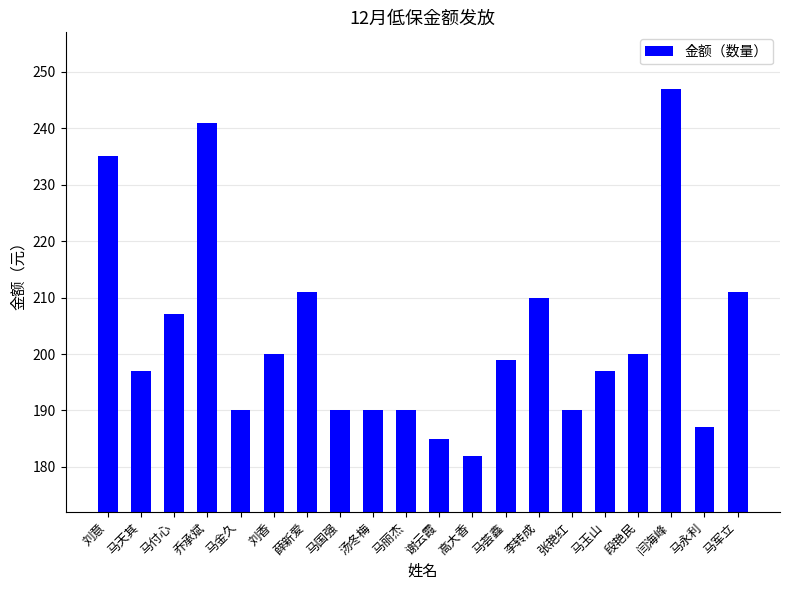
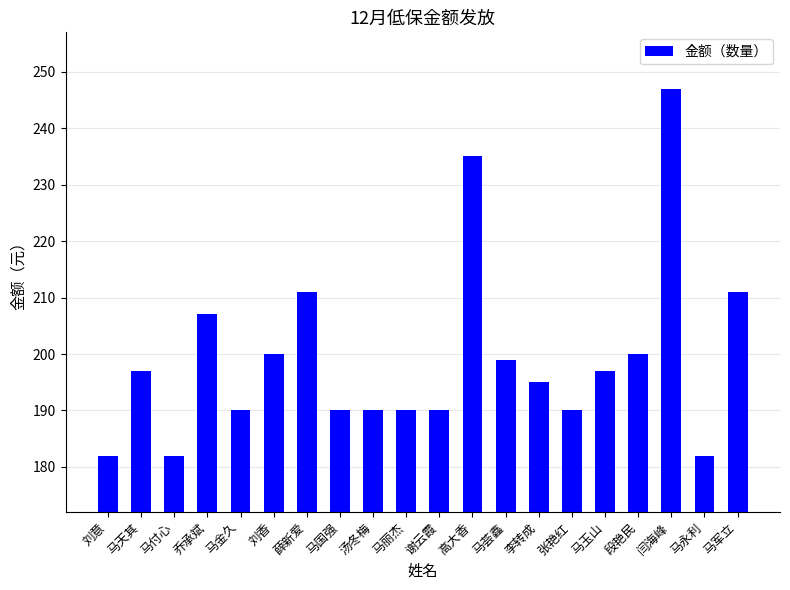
刘意: 235 -> 182
马付心: 207 -> 182
乔承斌: 241 -> 207
谢云霞: 185 -> 190
高大香: 182 -> 235
李转成: 210 -> 195
马永利: 187 -> 182
